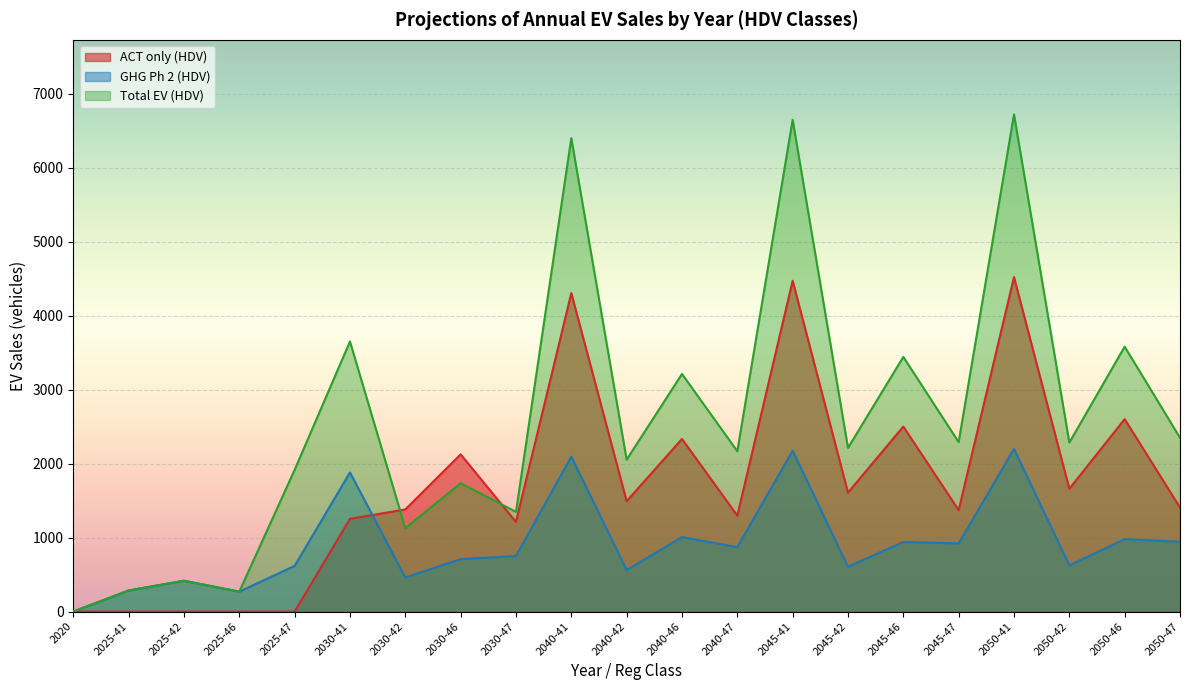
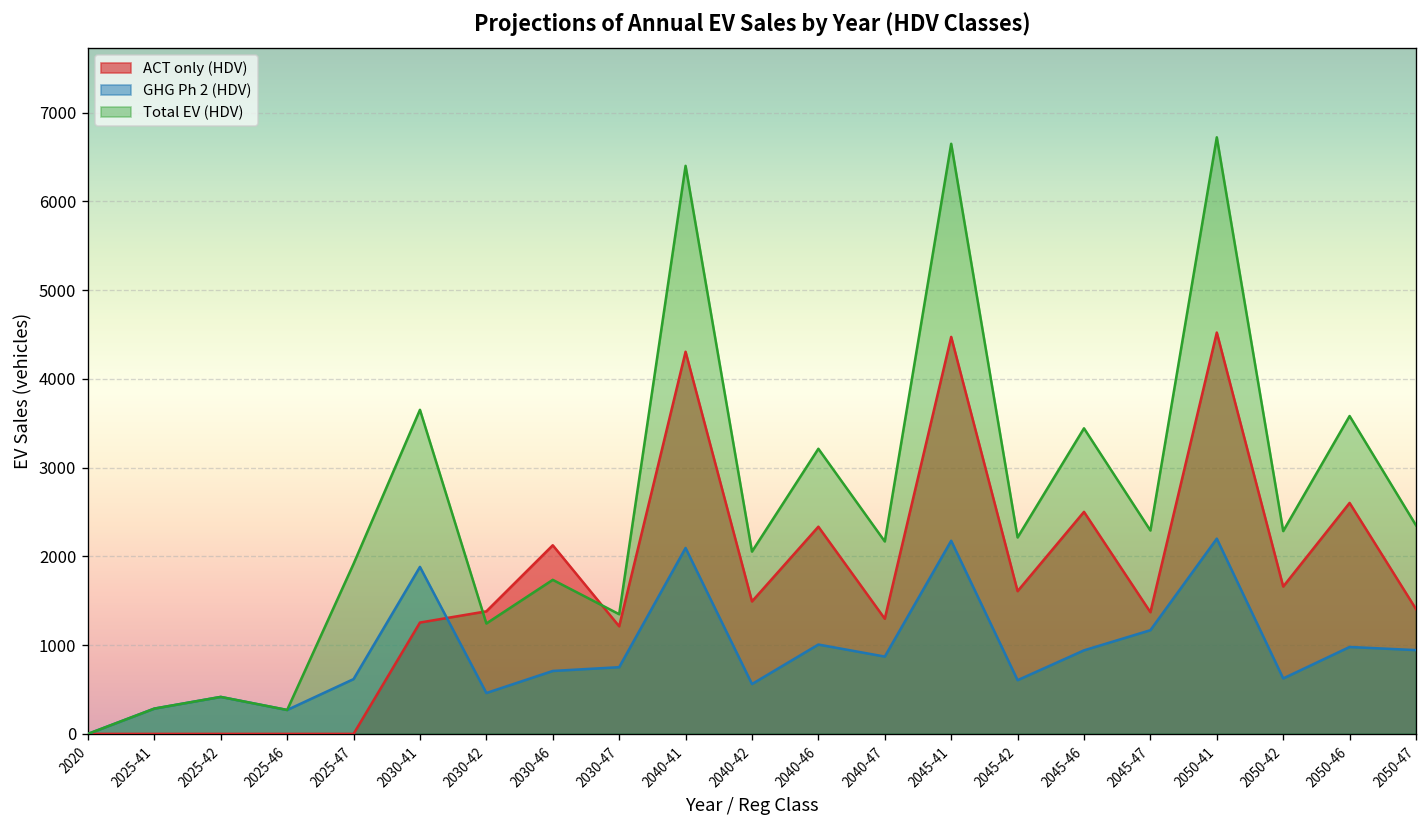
Total EV (HDV), 2030-42: 1100 -> 1200
GHG Ph 2 (HDV), 2045-47: 900 -> 1200
